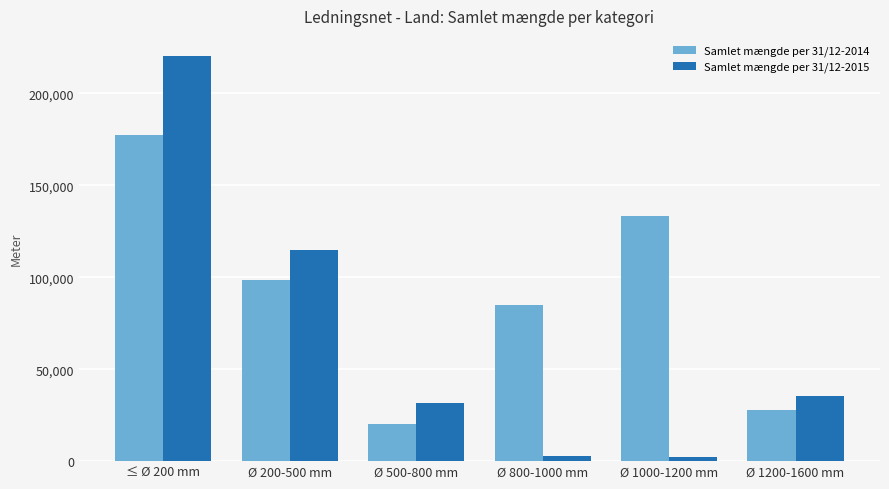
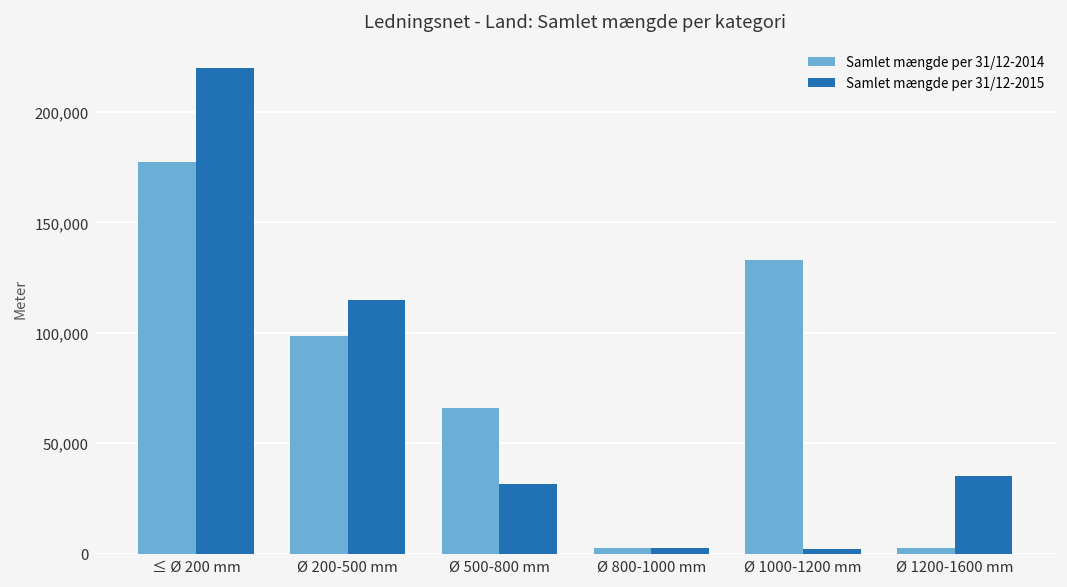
Samlet mængde per 31/12-2014, Ø 500-800 mm: 20,000 -> 66,000
Samlet mængde per 31/12-2014, Ø 800-1000 mm: 85,000 -> 2,000
Samlet mængde per 31/12-2014, Ø 1200-1600 mm: 28,000 -> 2,000
